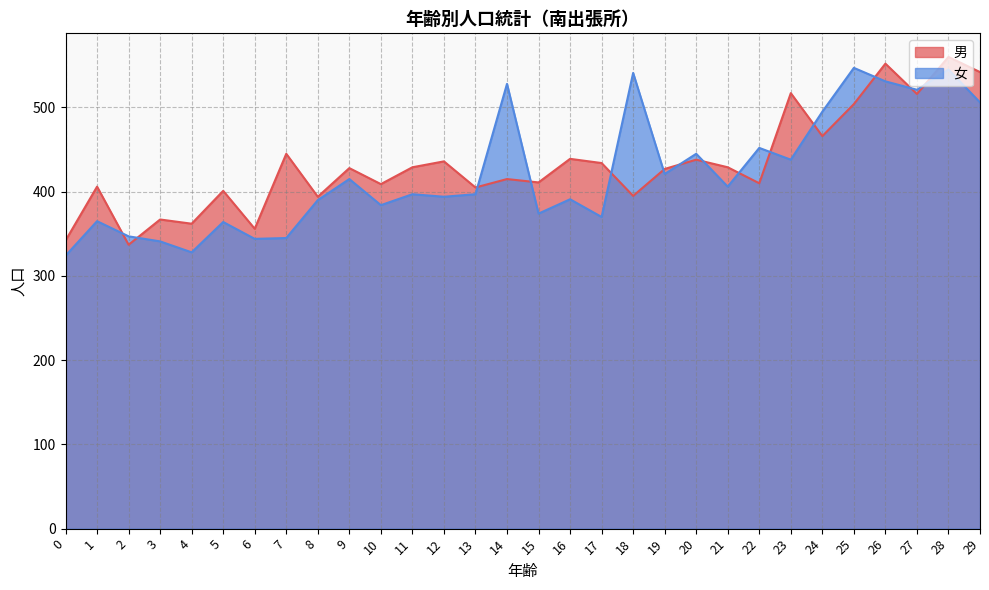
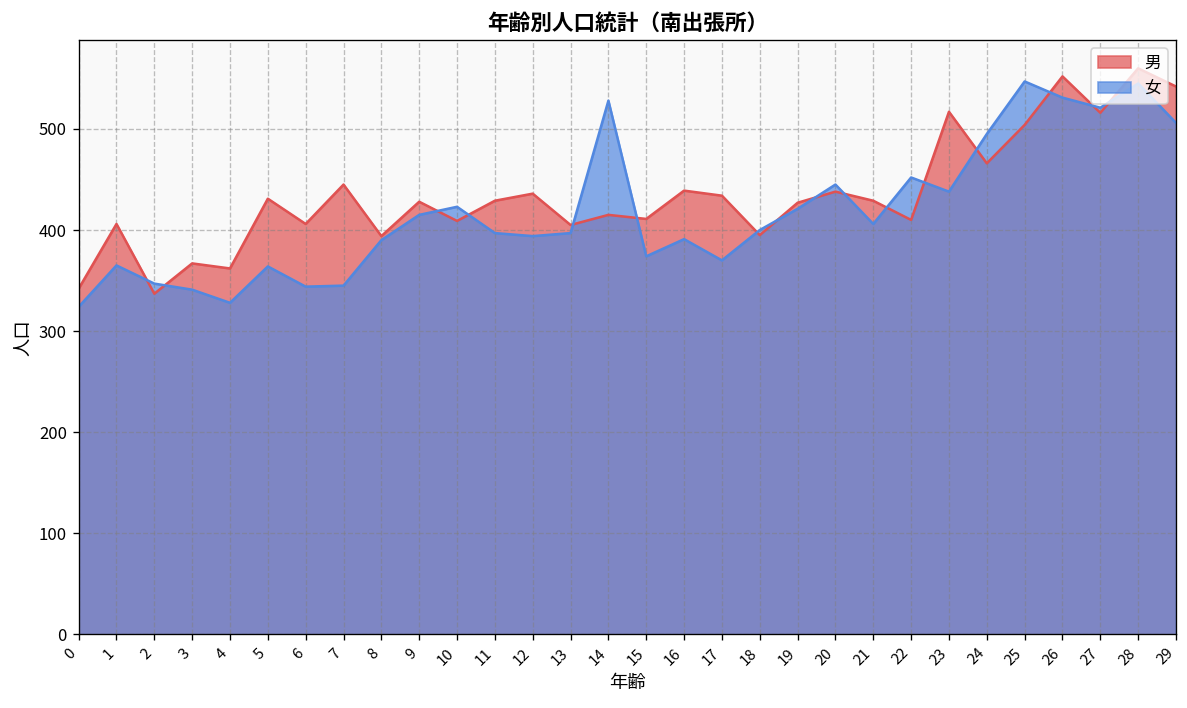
男, 5: 400 -> 430
男, 6: 360 -> 410
女, 10: 380 -> 420
女, 18: 540 -> 400
